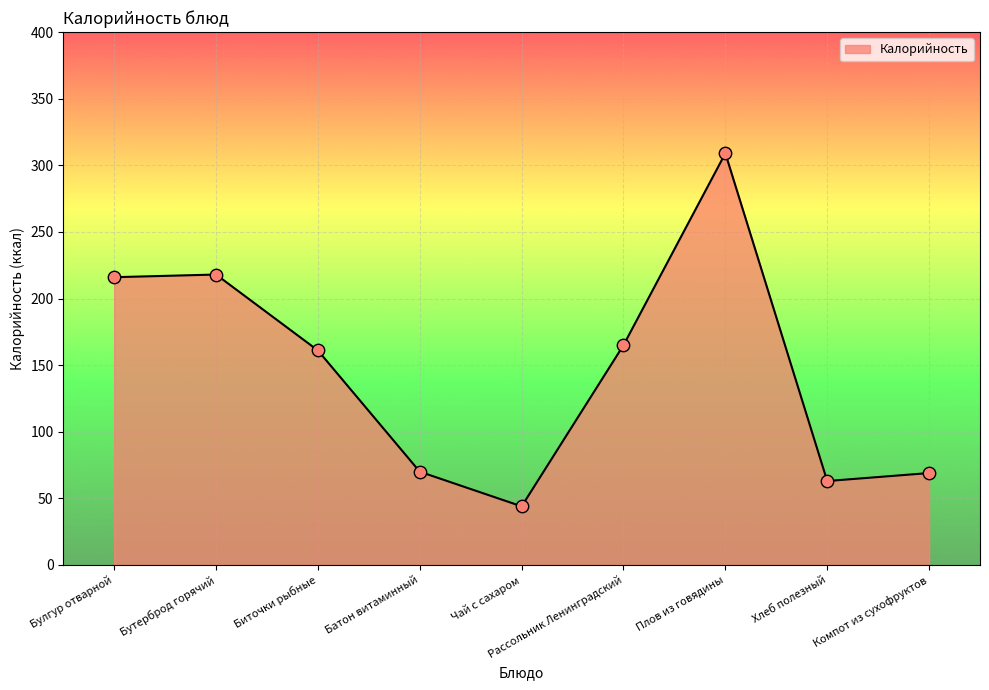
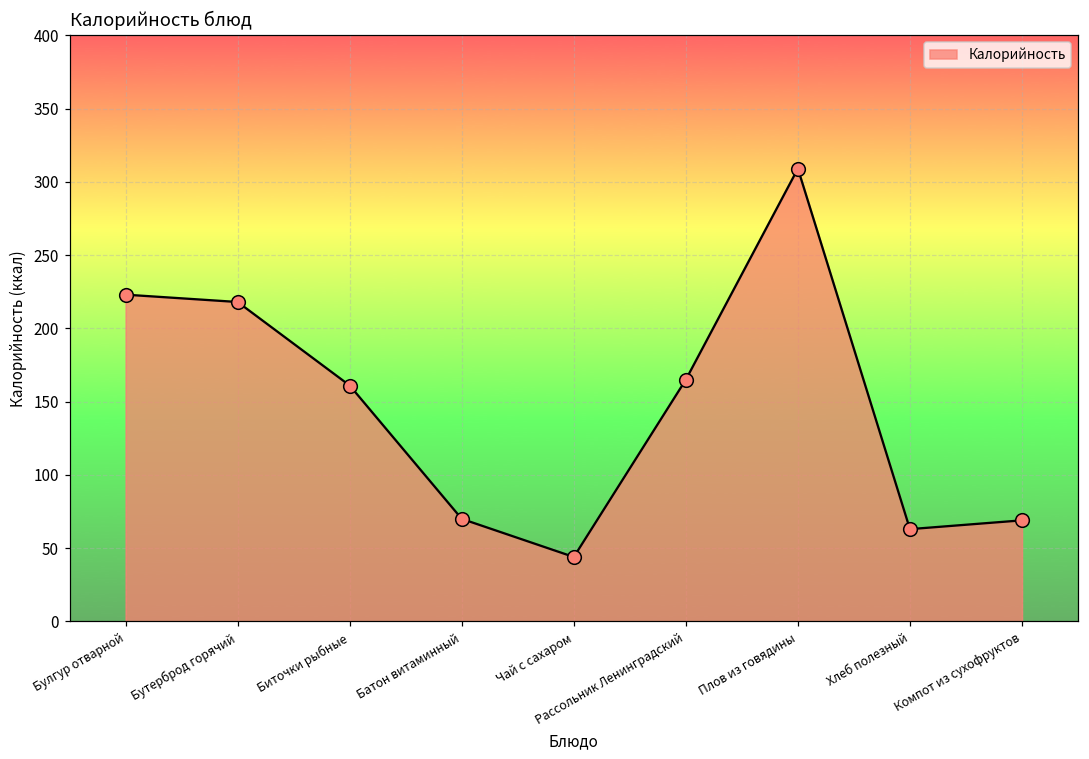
Булгур отварной: 216 -> 223
